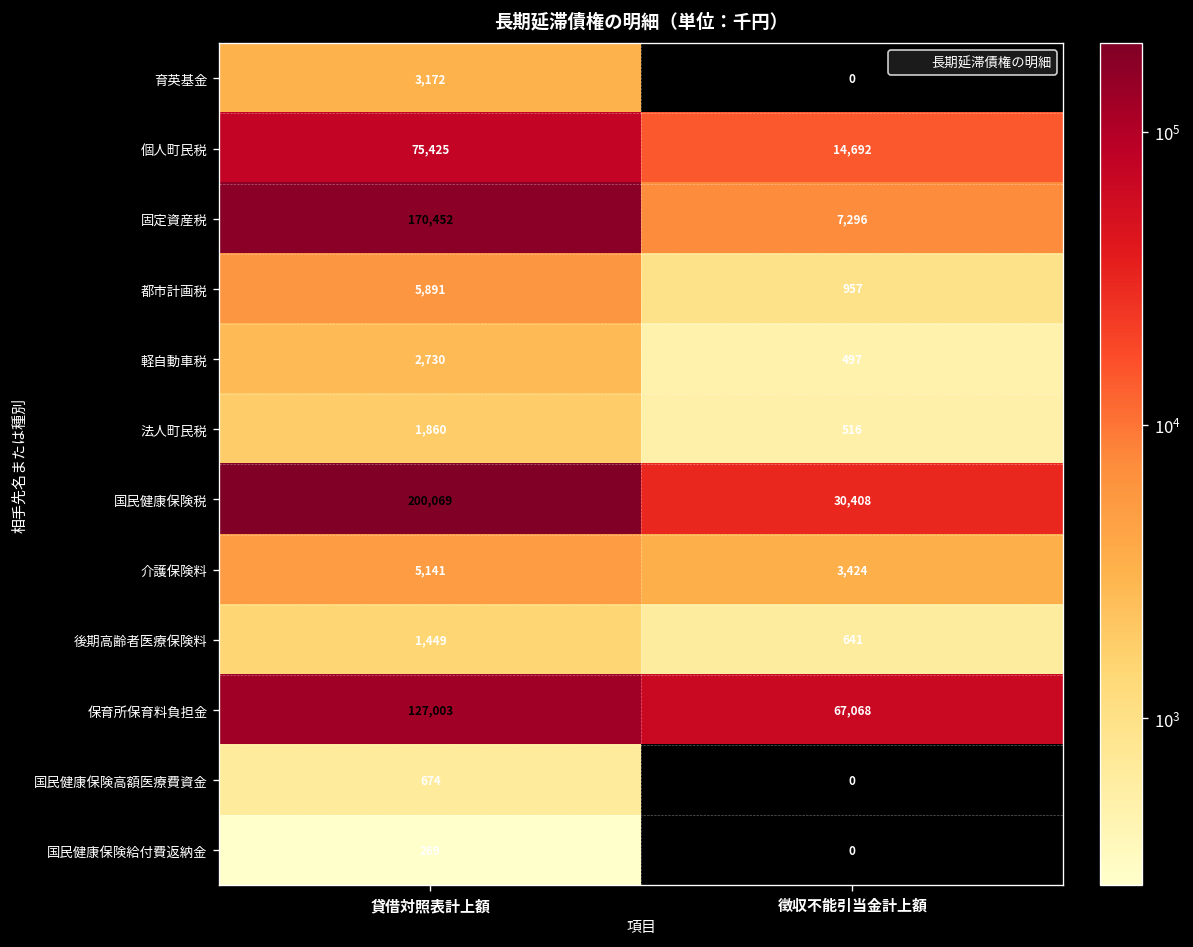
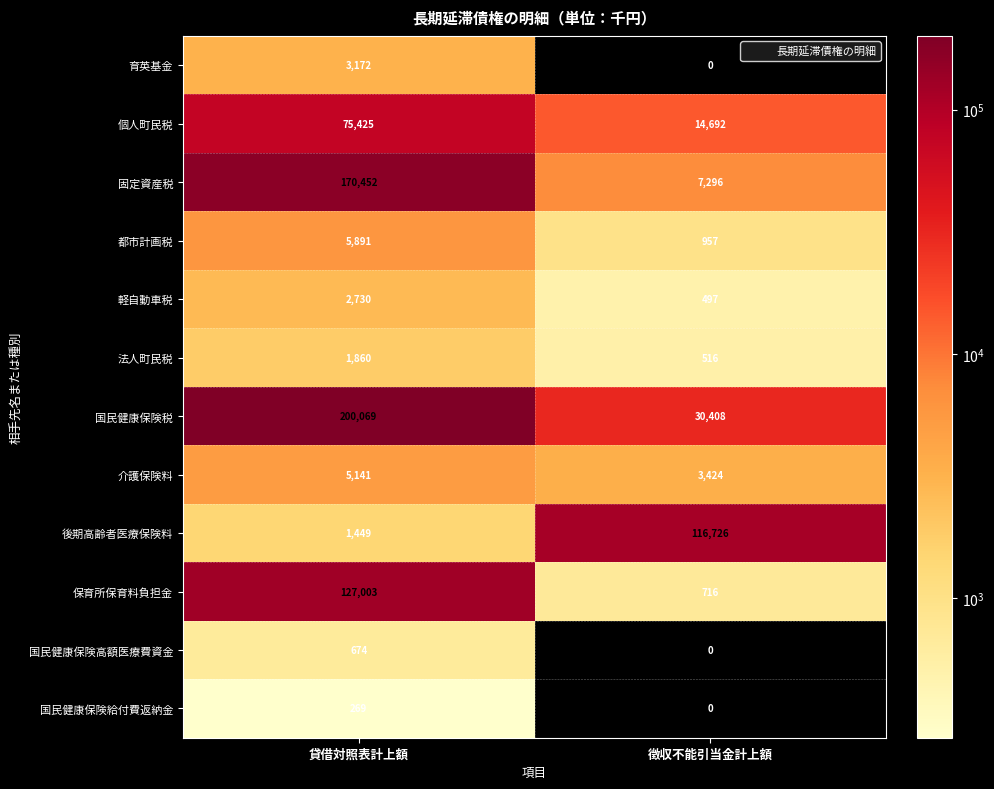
後期高齢者医療保険料, 徴収不能引当金計上額: 641 -> 116,726
保育所保育料負担金, 徴収不能引当金計上額: 67,068 -> 716
